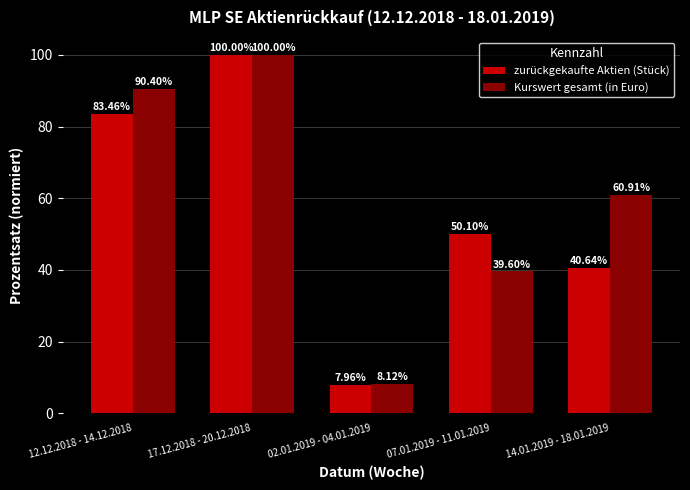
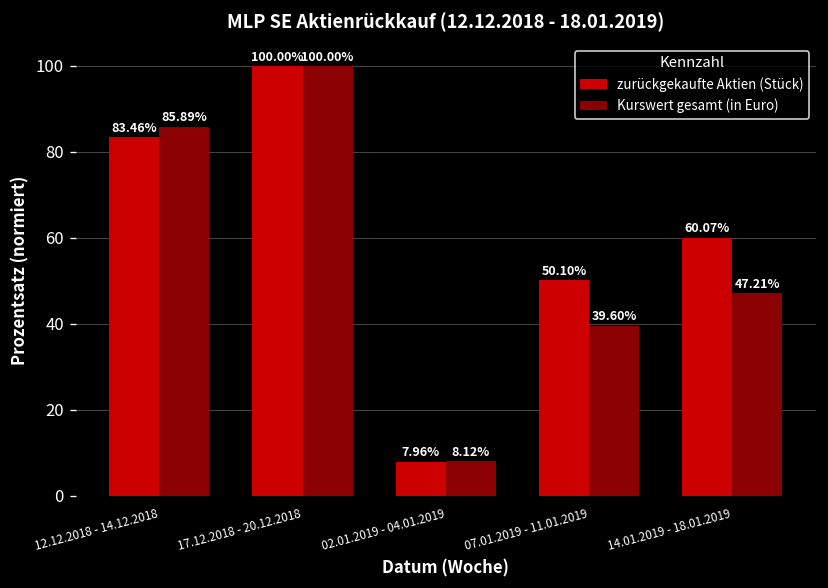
Kurswert gesamt (in Euro), 12.12.2018 - 14.12.2018: 90.40% -> 85.89%
zurückgekaufte Aktien (Stück), 14.01.2019 - 18.01.2019: 40.64% -> 60.07%
Kurswert gesamt (in Euro), 14.01.2019 - 18.01.2019: 60.91% -> 47.21%
